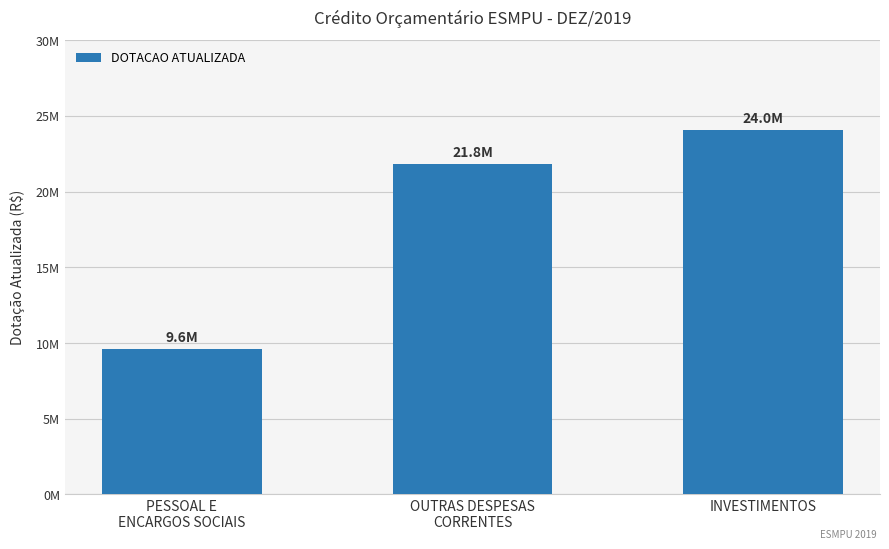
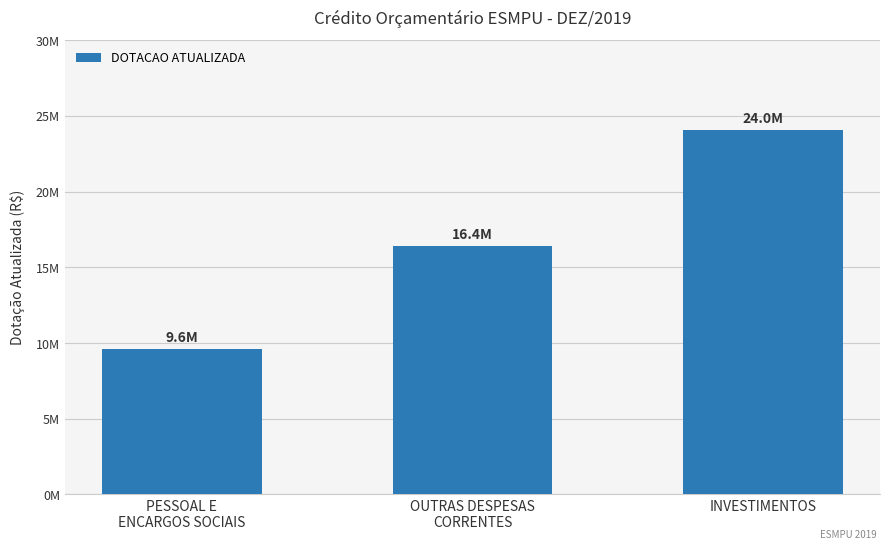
OUTRAS DESPESAS CORRENTES: 21.8M -> 16.4M
